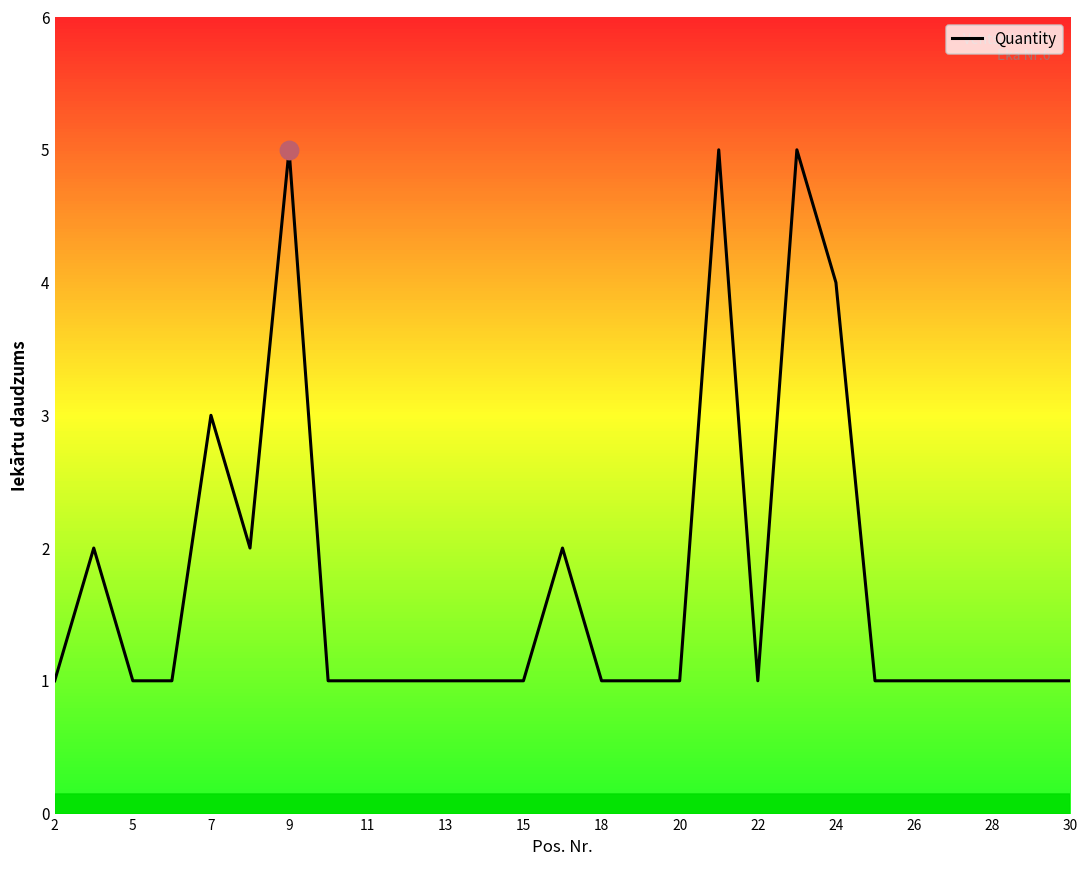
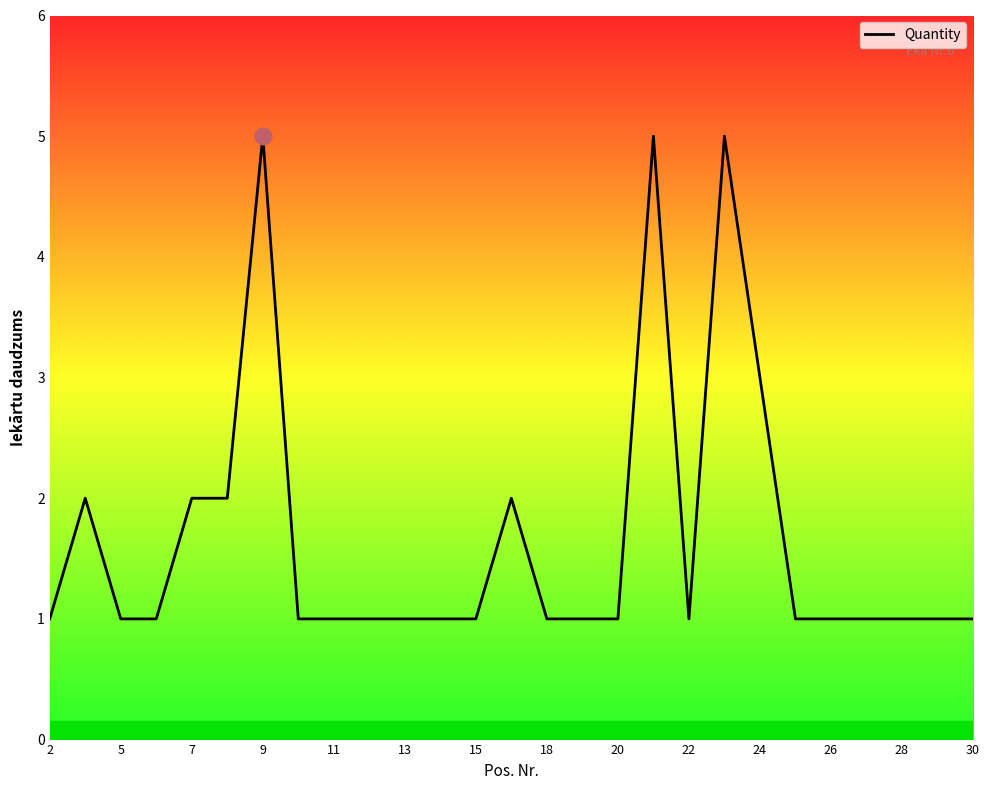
Quantity, 7: 3 -> 2
Quantity, 24: 4 -> 3
